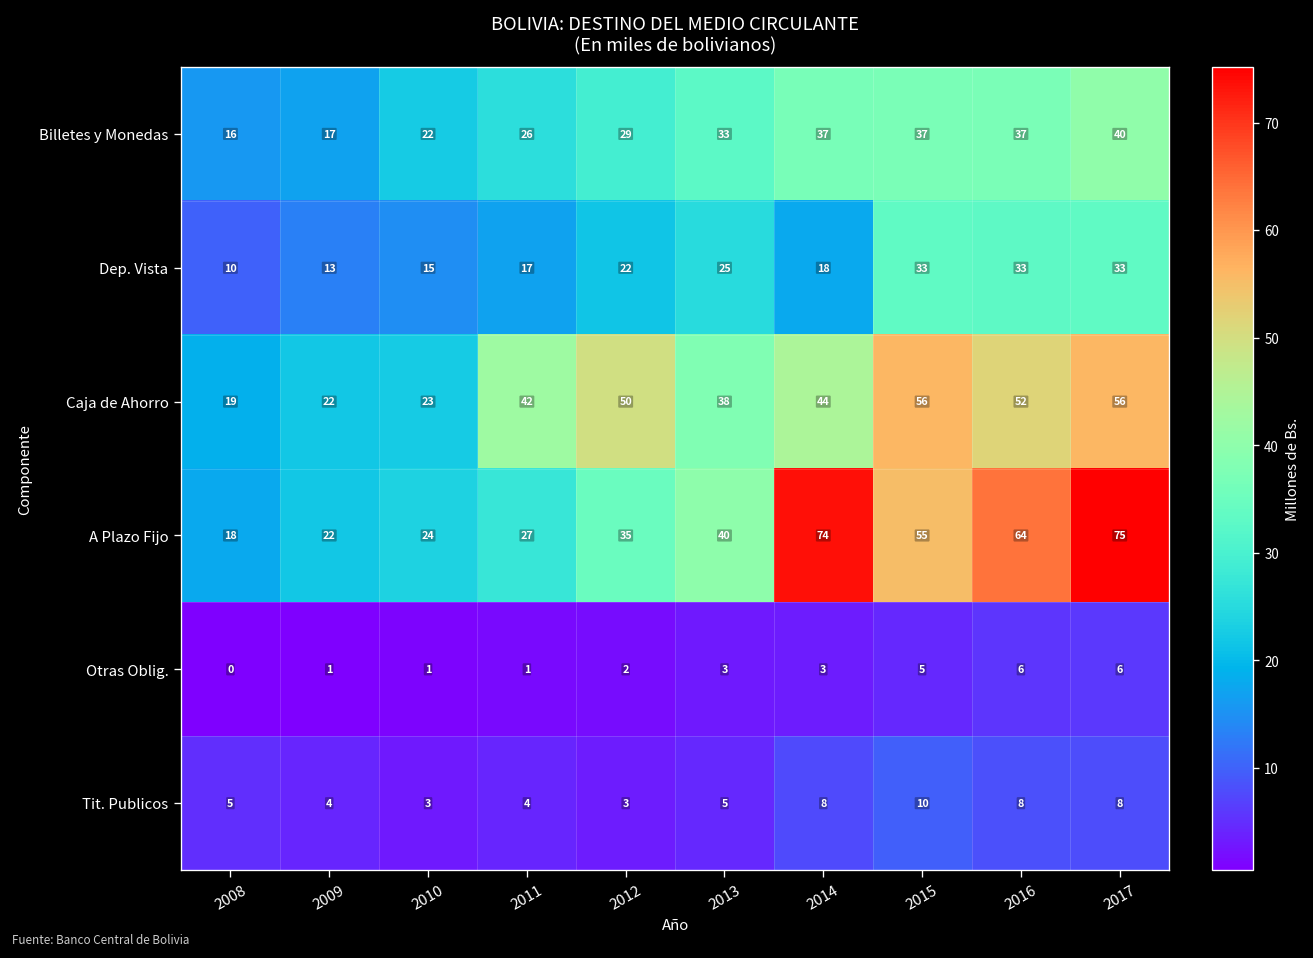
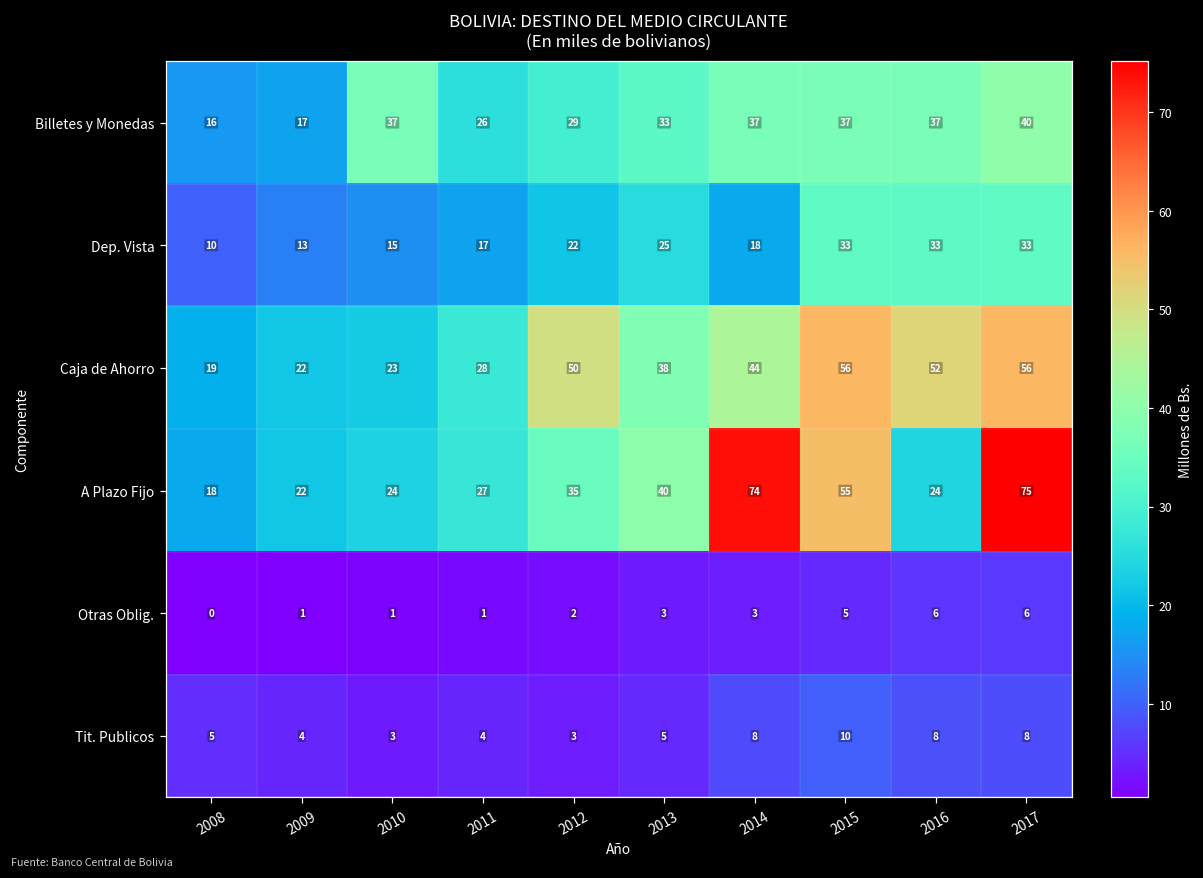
Billetes y Monedas, 2010: 22 -> 37
Caja de Ahorro, 2011: 42 -> 28
A Plazo Fijo, 2016: 64 -> 24
